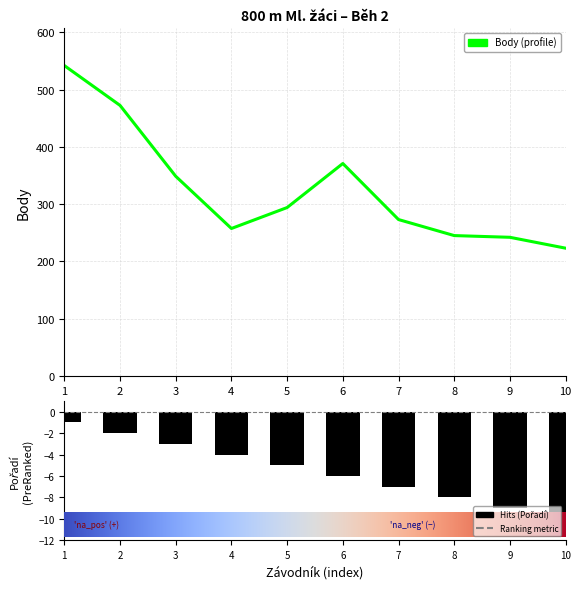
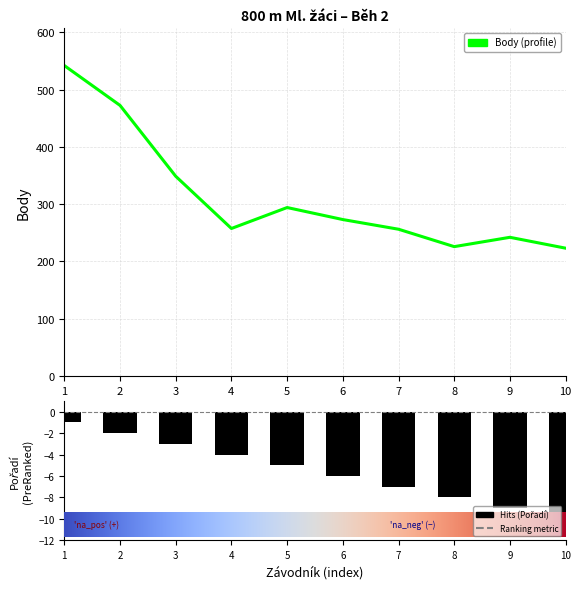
800 m Ml. žáci – Běh 2, 6: 370 -> 270
800 m Ml. žáci – Běh 2, 7: 270 -> 260
800 m Ml. žáci – Běh 2, 8: 250 -> 230
